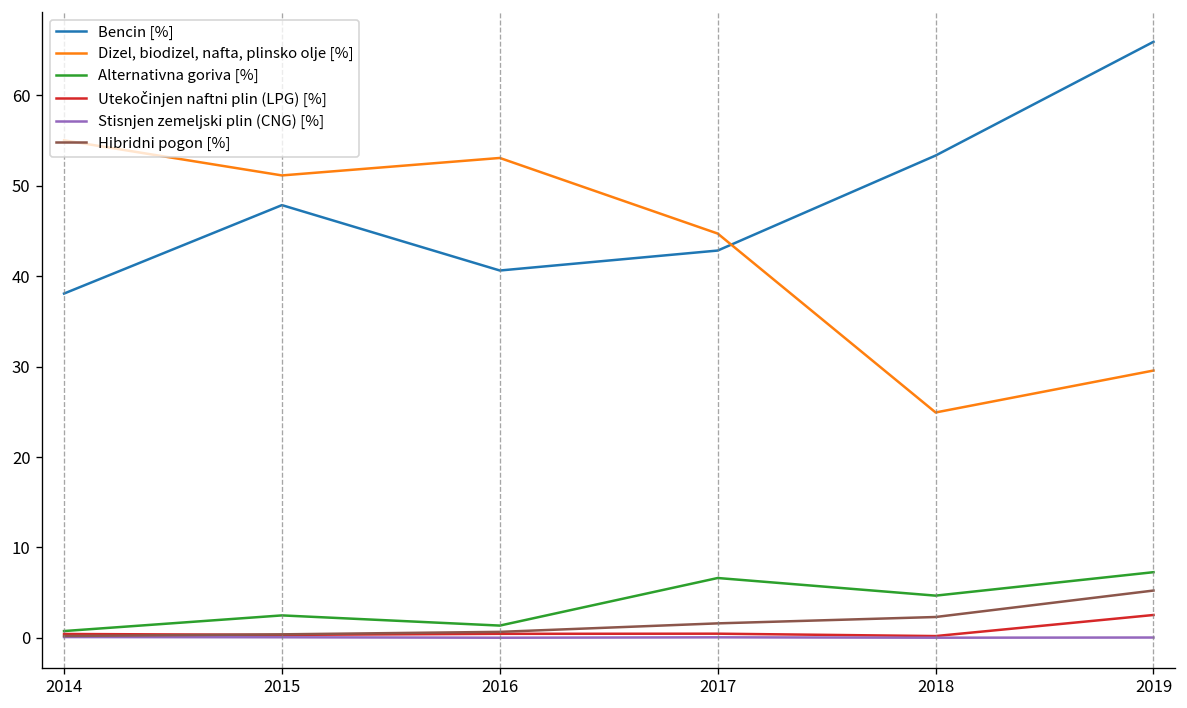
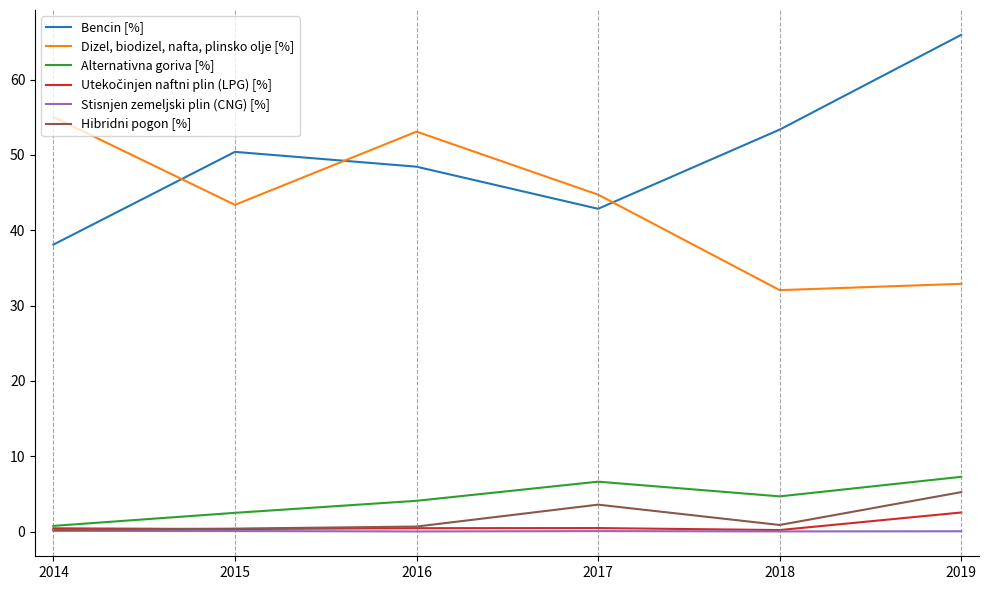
Bencin [%], 2015: 48 -> 50
Dizel, biodizel, nafta, plinsko olje [%], 2015: 51 -> 43
Bencin [%], 2016: 41 -> 48
Alternativna goriva [%], 2016: 1 -> 4
Hibridni pogon [%], 2017: 2 -> 4
Dizel, biodizel, nafta, plinsko olje [%], 2018: 25 -> 32
Hibridni pogon [%], 2018: 2 -> 1
Dizel, biodizel, nafta, plinsko olje [%], 2019: 30 -> 33
